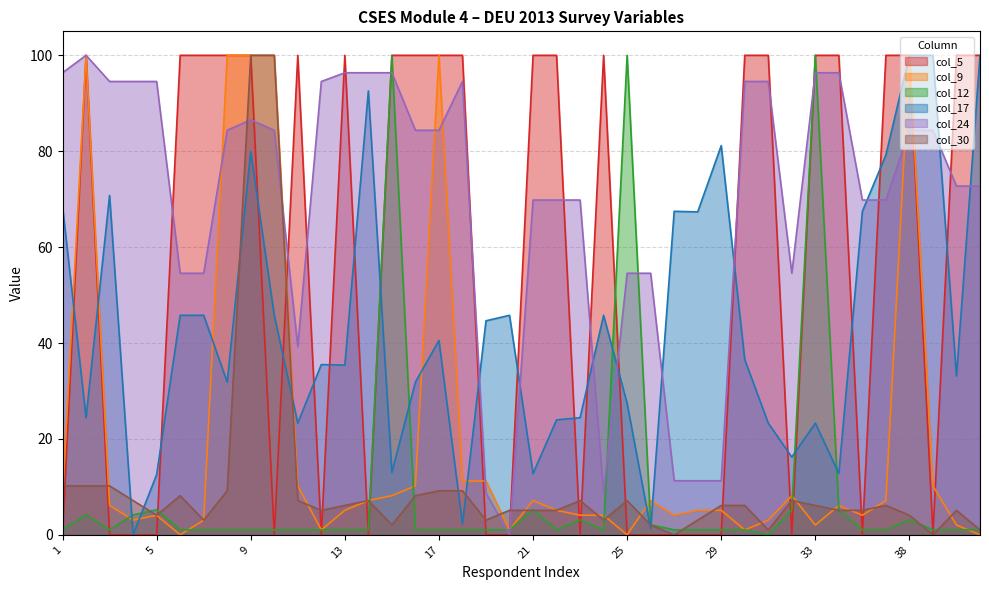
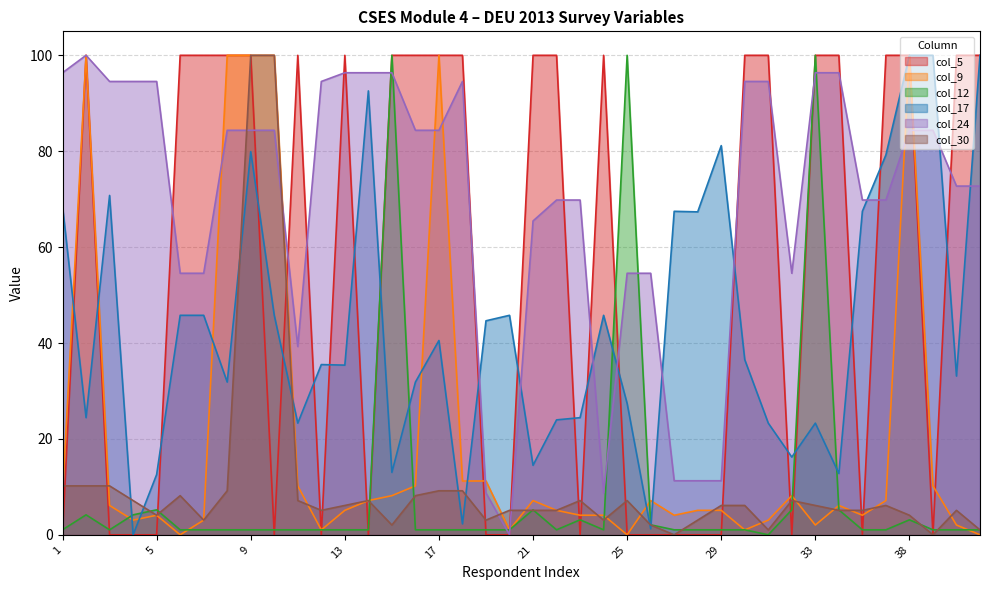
col_24, 9: 87 -> 84
col_17, 21: 13 -> 14
col_24, 21: 70 -> 65
